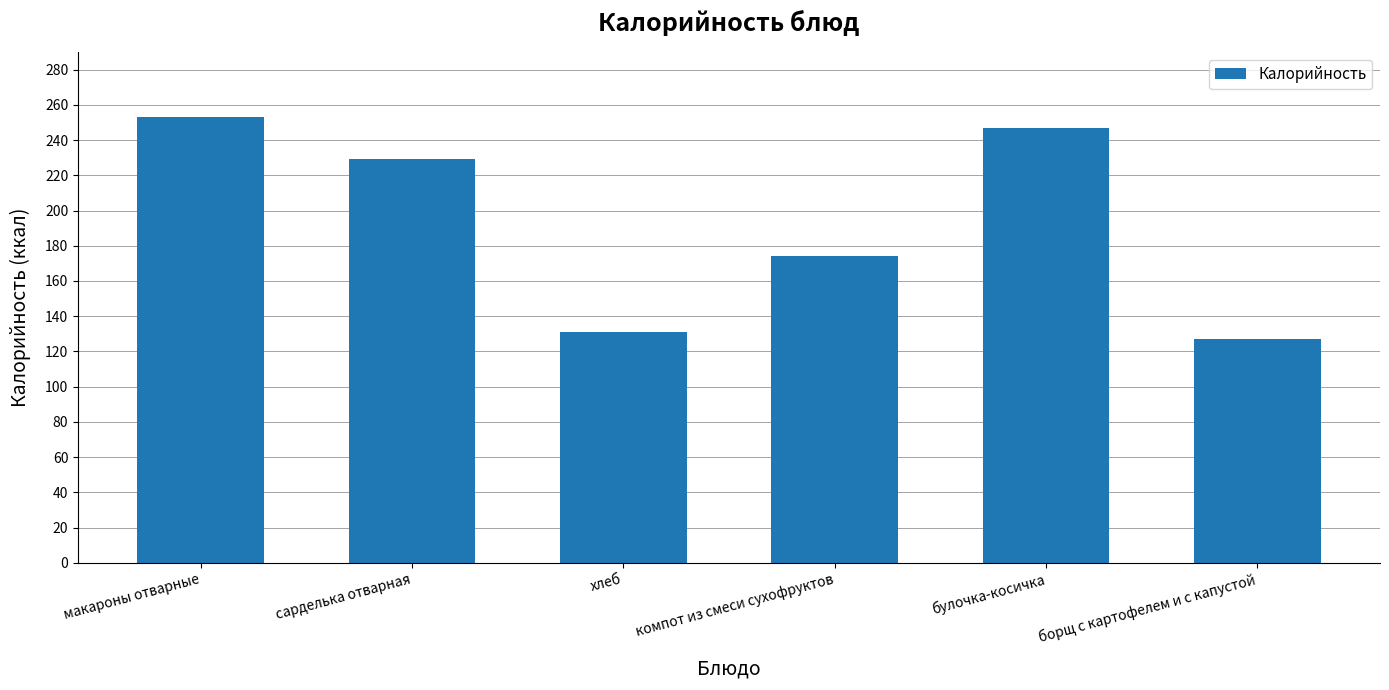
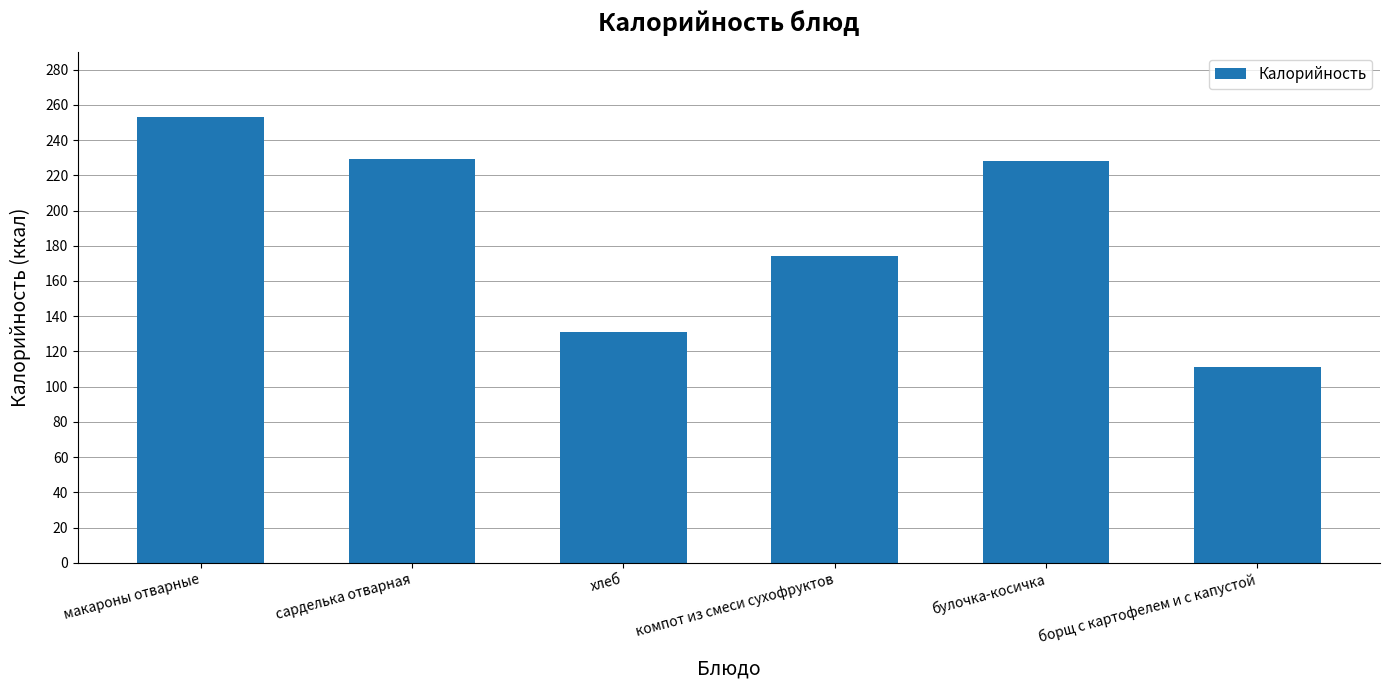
булочка-косичка: 247 -> 228
борщ с картофелем и с капустой: 127 -> 111
